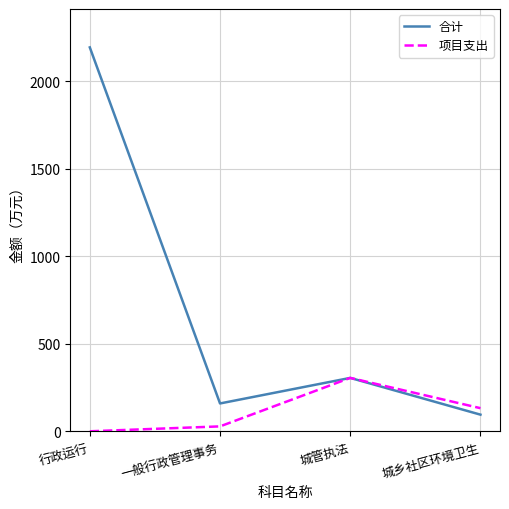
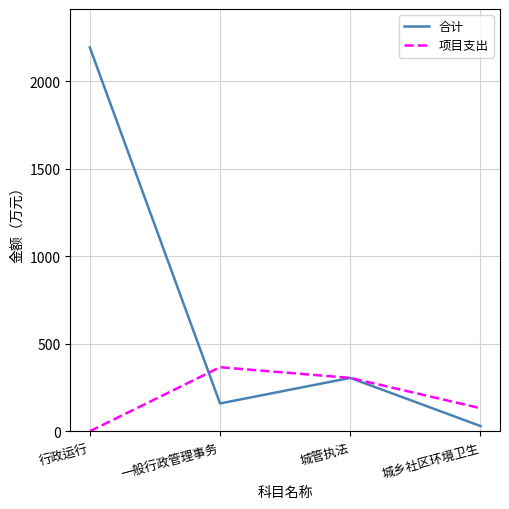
项目支出, 一般行政管理事务: 30 -> 370
合计, 城乡社区环境卫生: 100 -> 30
